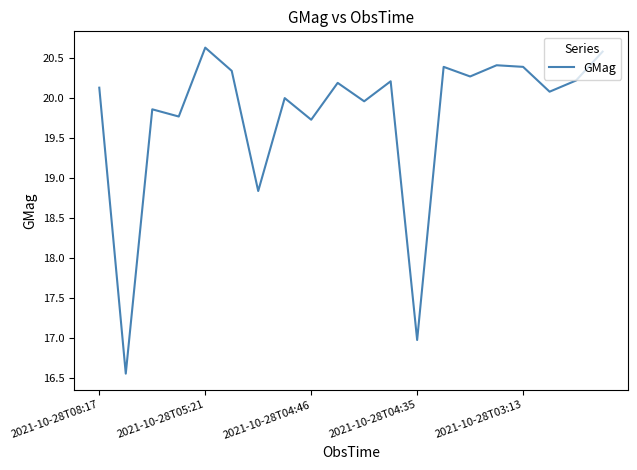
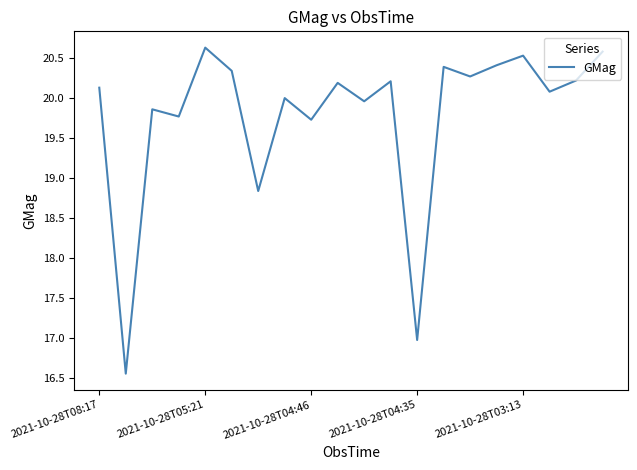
2021-10-28T03:13: 20.4 -> 20.5
